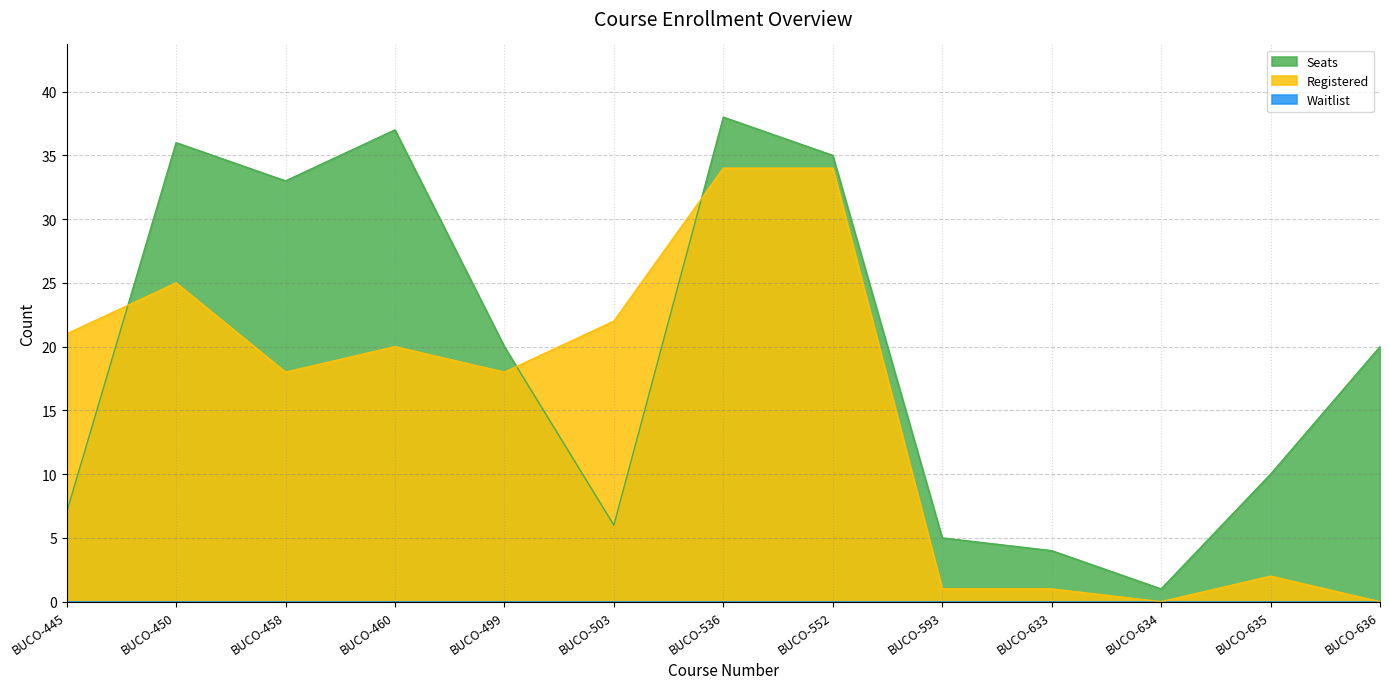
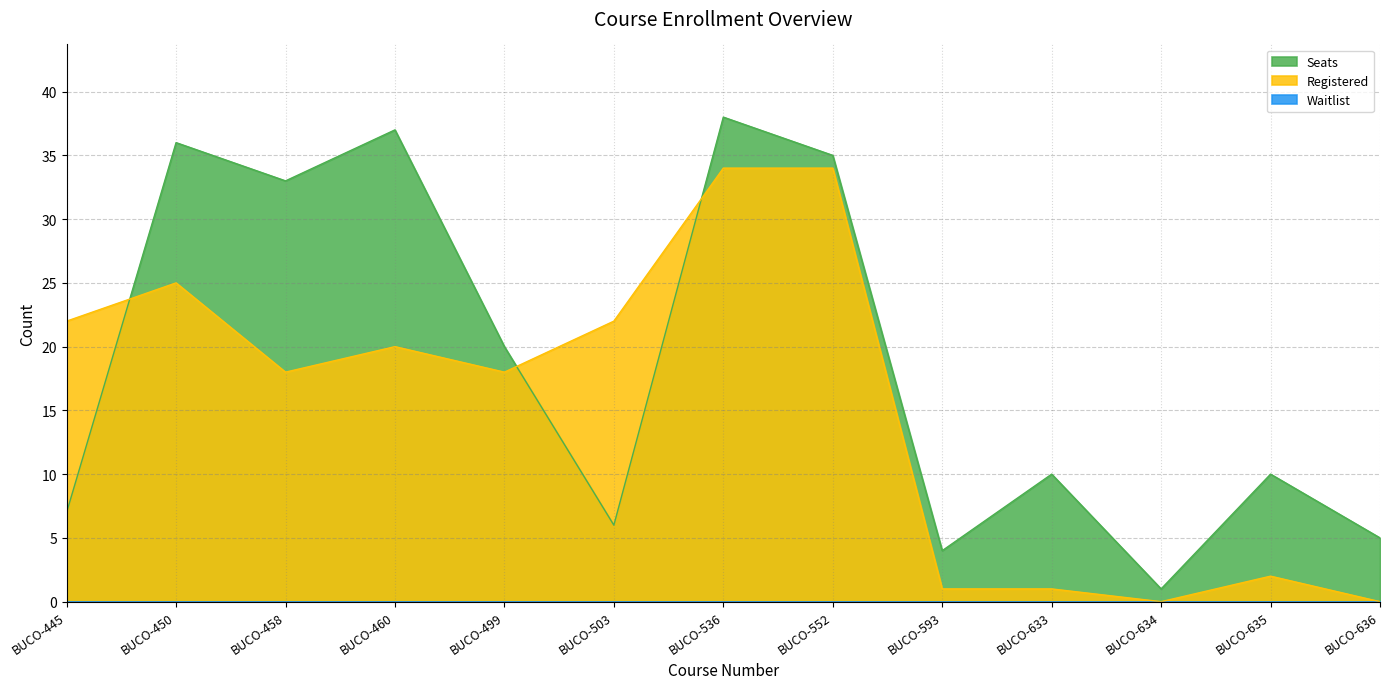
Registered, BUCO-445: 21 -> 22
Seats, BUCO-593: 5 -> 4
Seats, BUCO-633: 4 -> 10
Seats, BUCO-636: 20 -> 5
